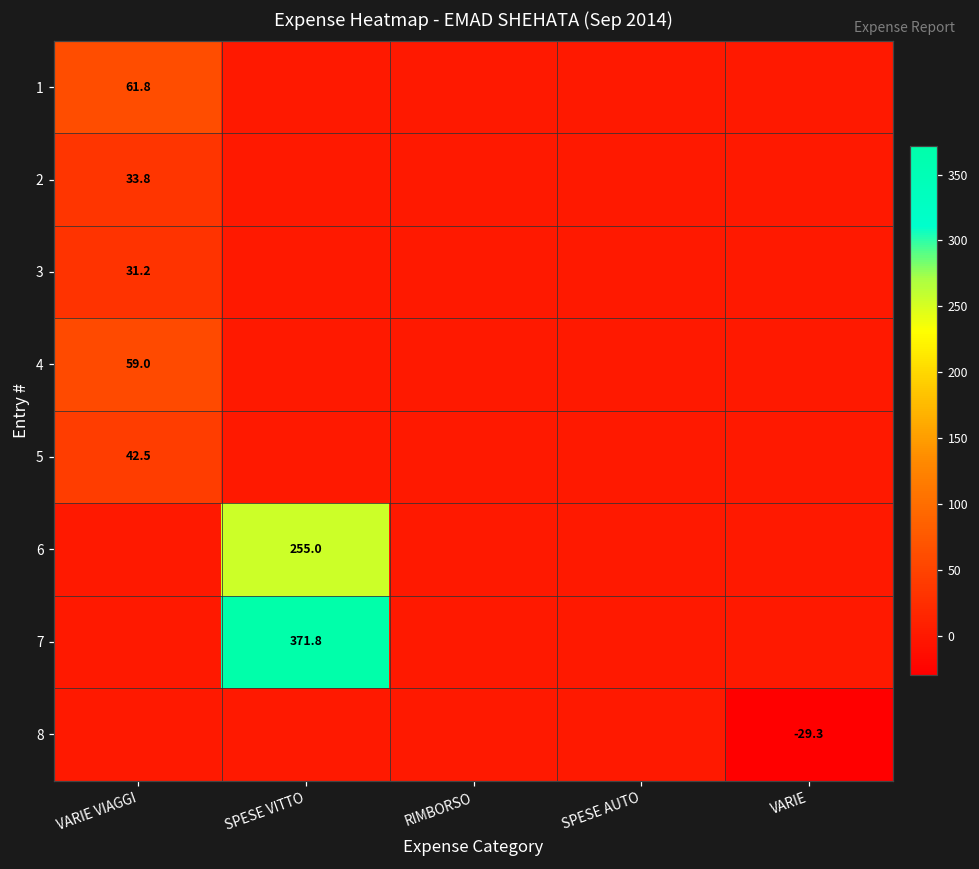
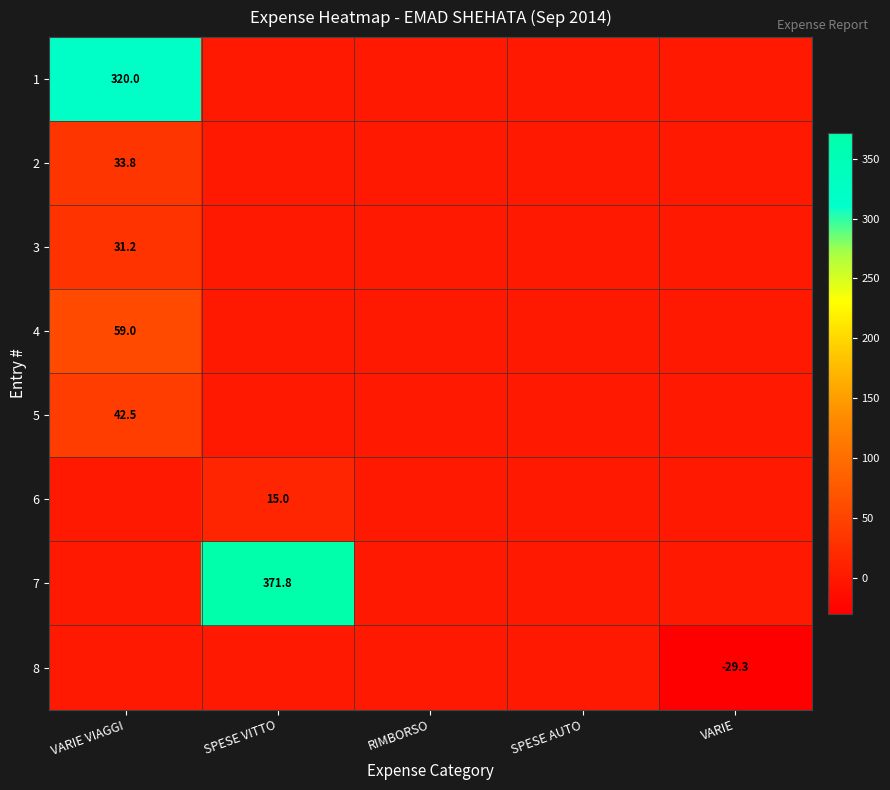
1, VARIE VIAGGI: 61.8 -> 320.0
6, SPESE VITTO: 255.0 -> 15.0
